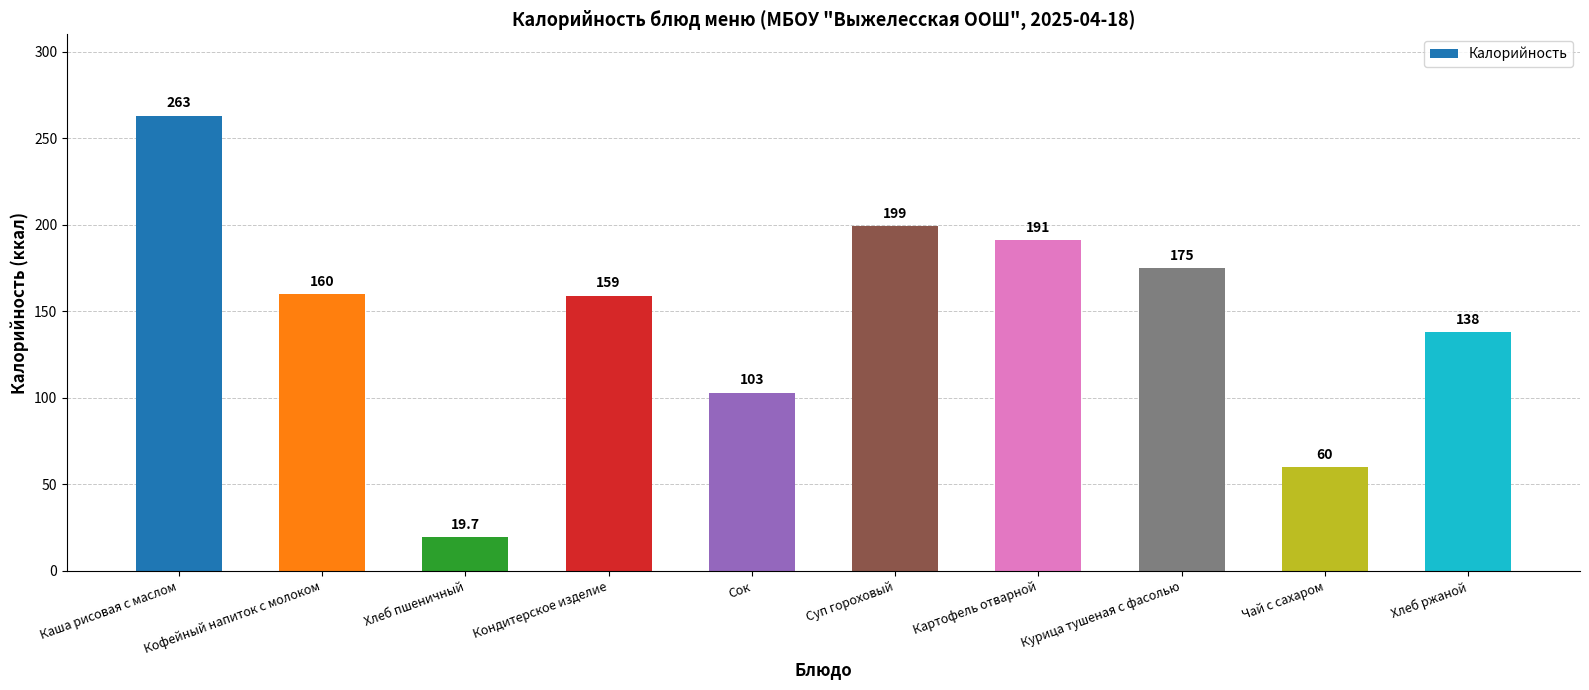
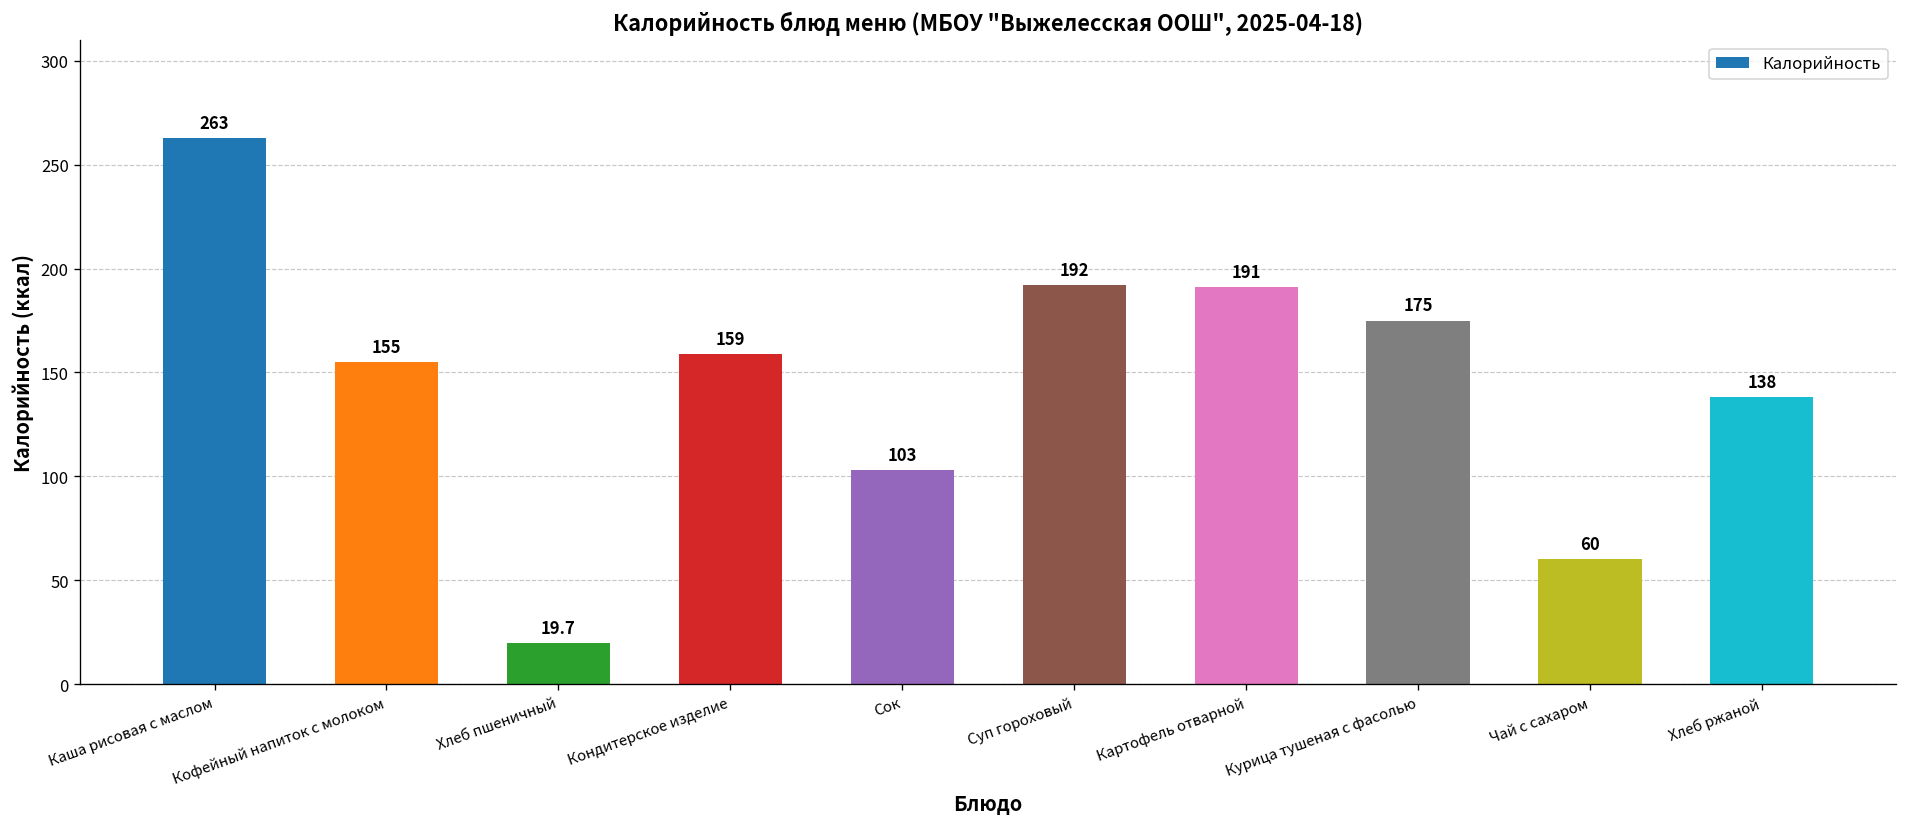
Кофейный напиток с молоком: 160 -> 155
Суп гороховый: 199 -> 192
